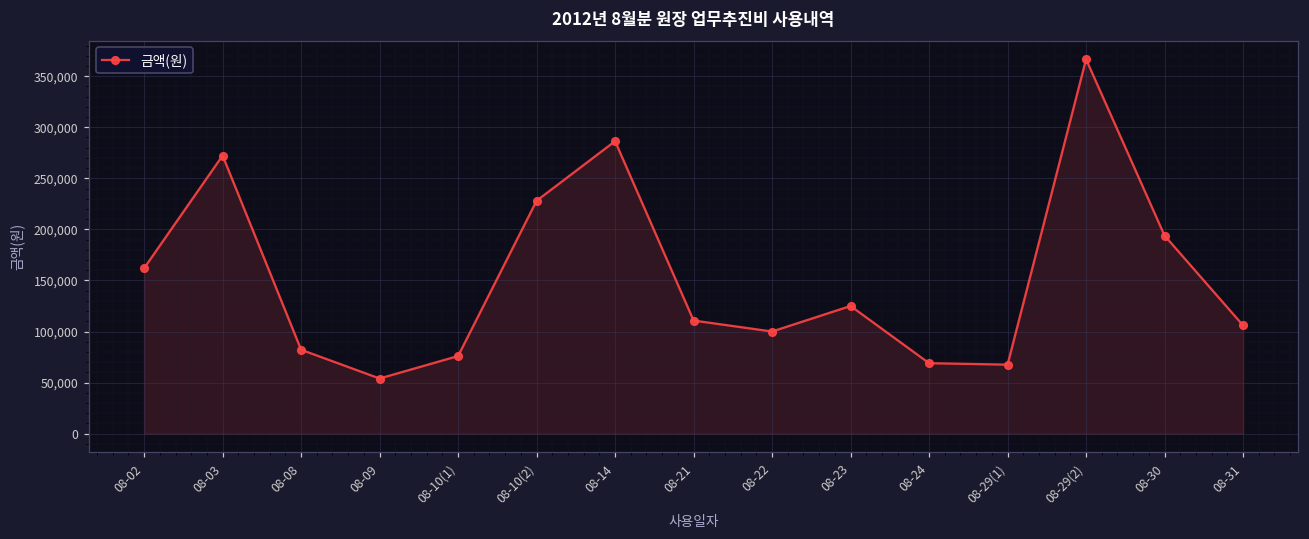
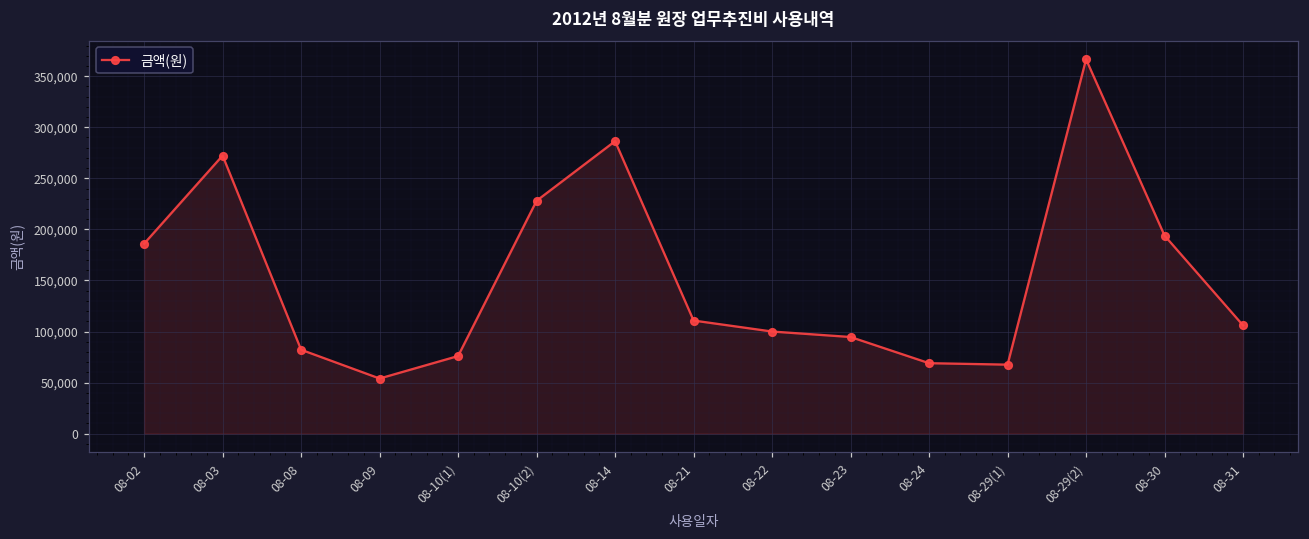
08-02: 160,000 -> 190,000
08-23: 130,000 -> 90,000
